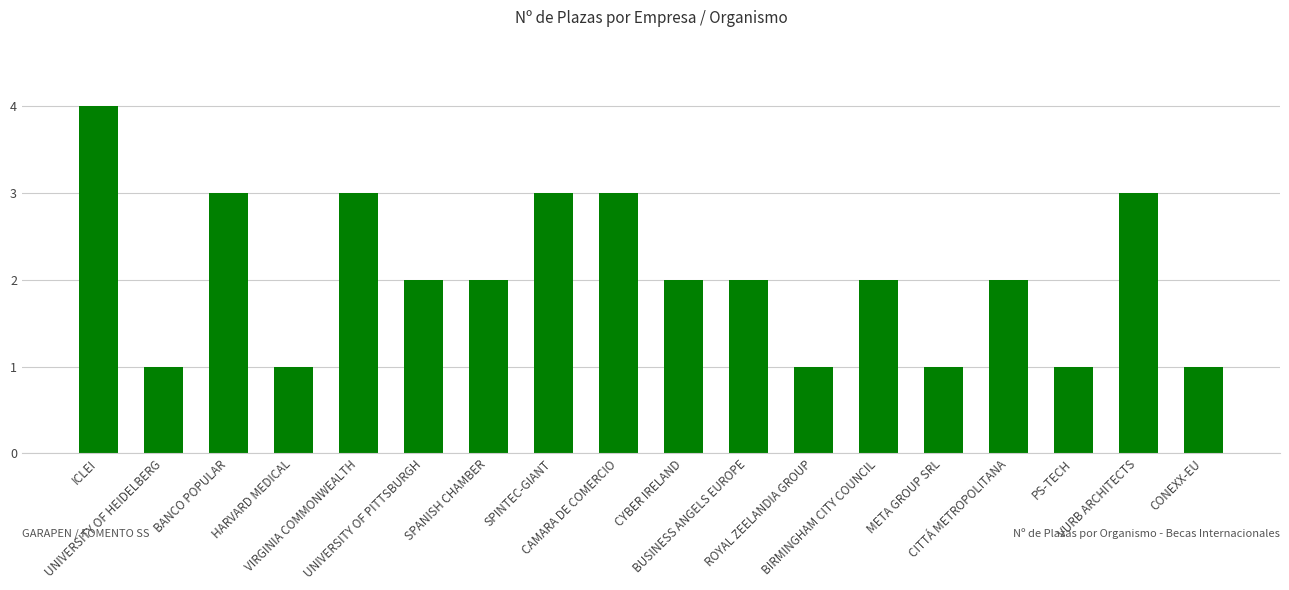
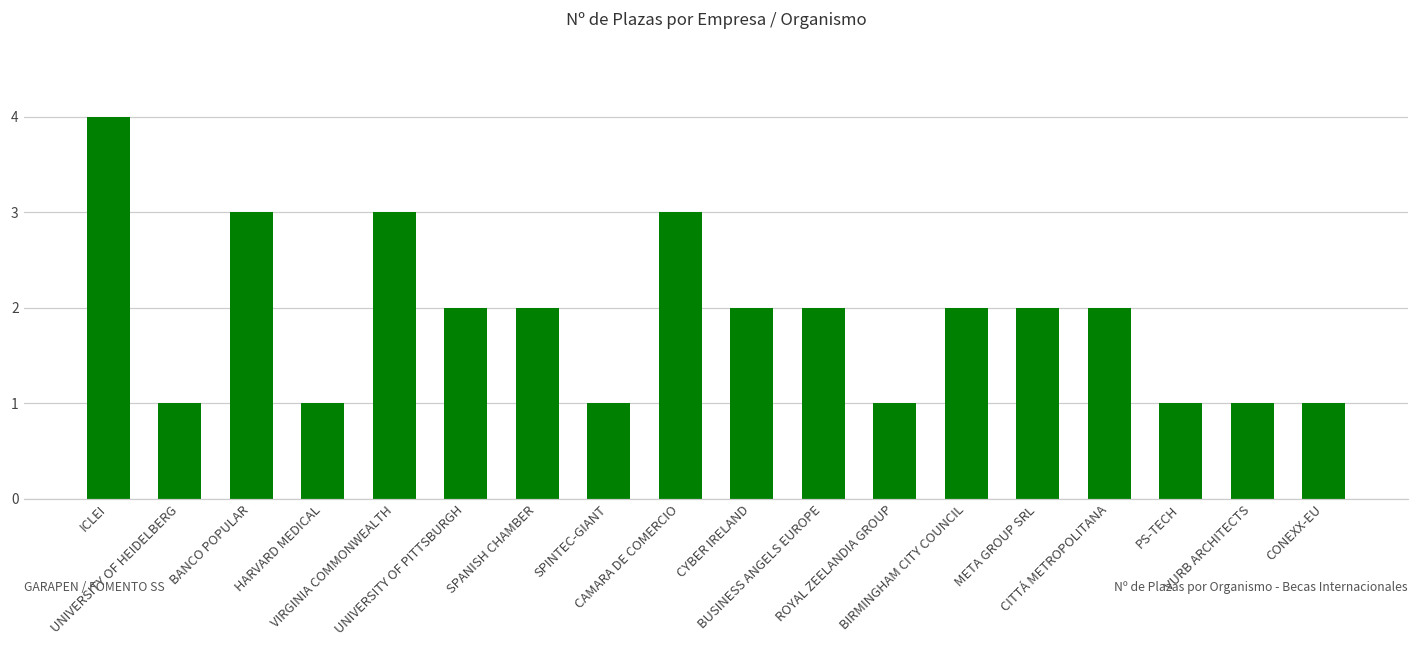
SPINTEC-GIANT: 3 -> 1
META GROUP SRL: 1 -> 2
VURB ARCHITECTS: 3 -> 1
